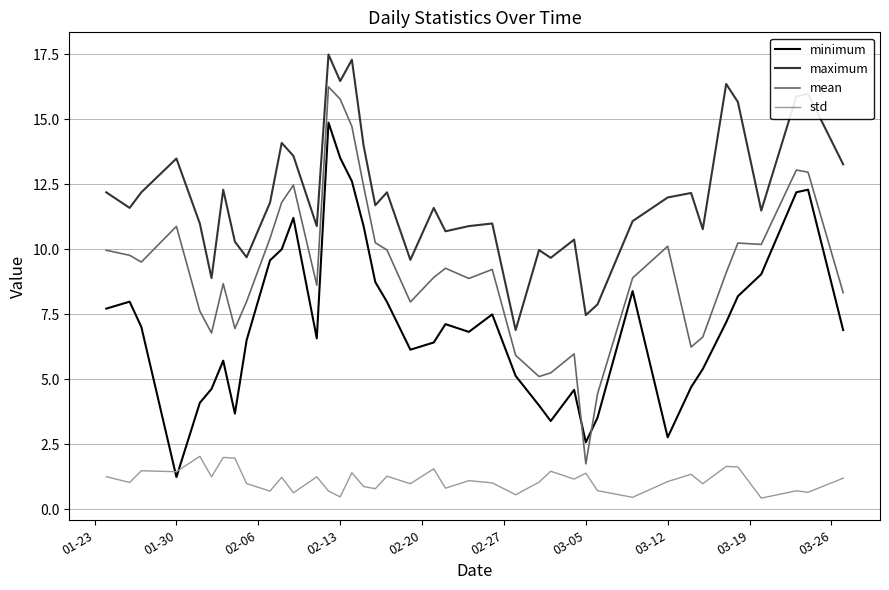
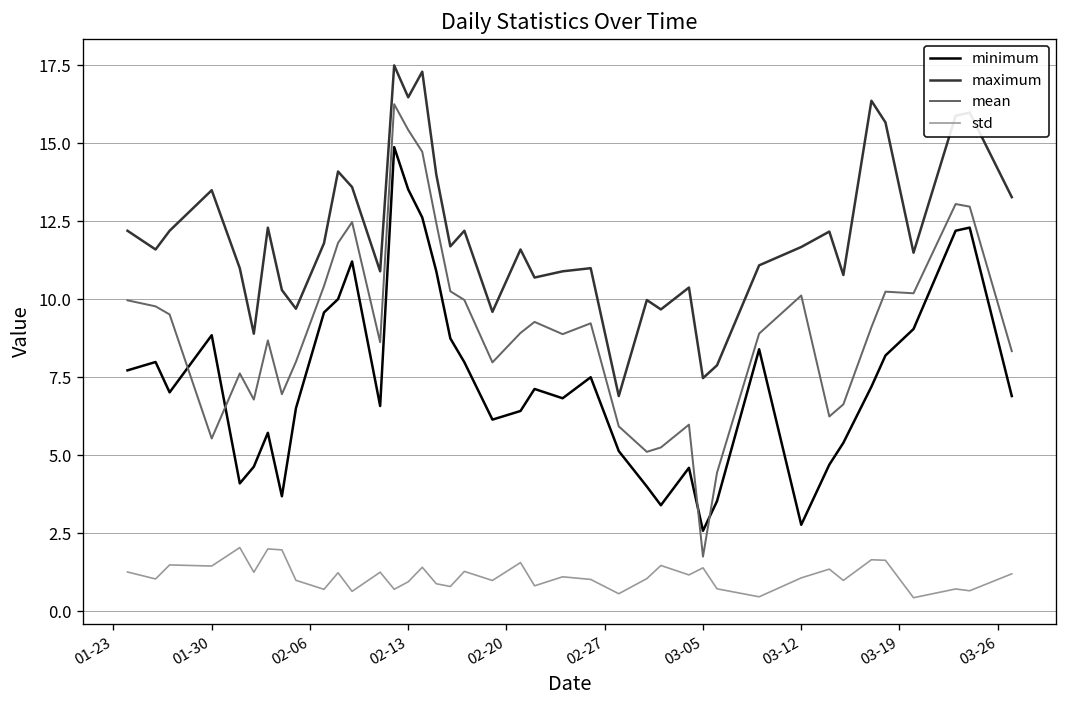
minimum, 01-30: 1.2 -> 8.9
mean, 01-30: 10.9 -> 5.5
mean, 02-13: 15.8 -> 15.4
std, 02-13: 0.5 -> 0.9
maximum, 03-12: 12.0 -> 11.7
